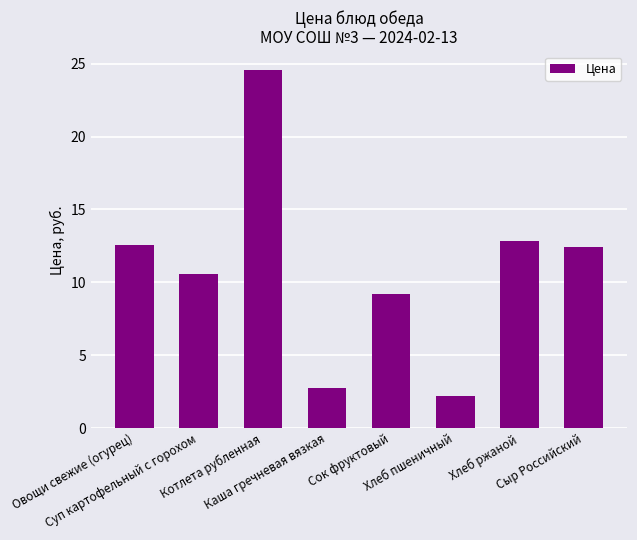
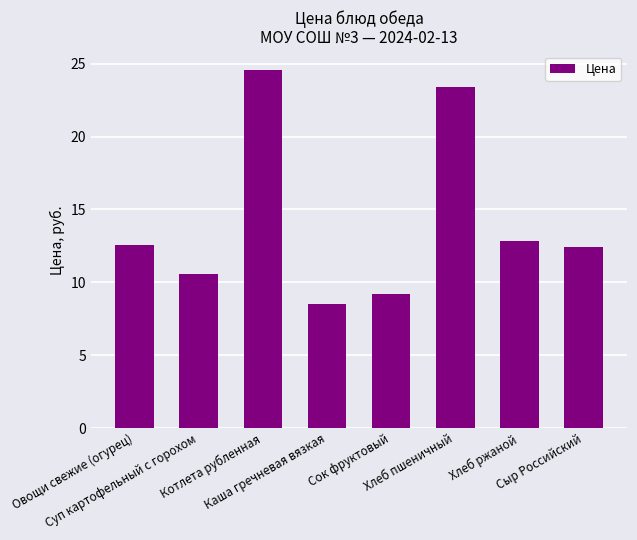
Каша гречневая вязкая: 2.7 -> 8.5
Хлеб пшеничный: 2.2 -> 23.4
